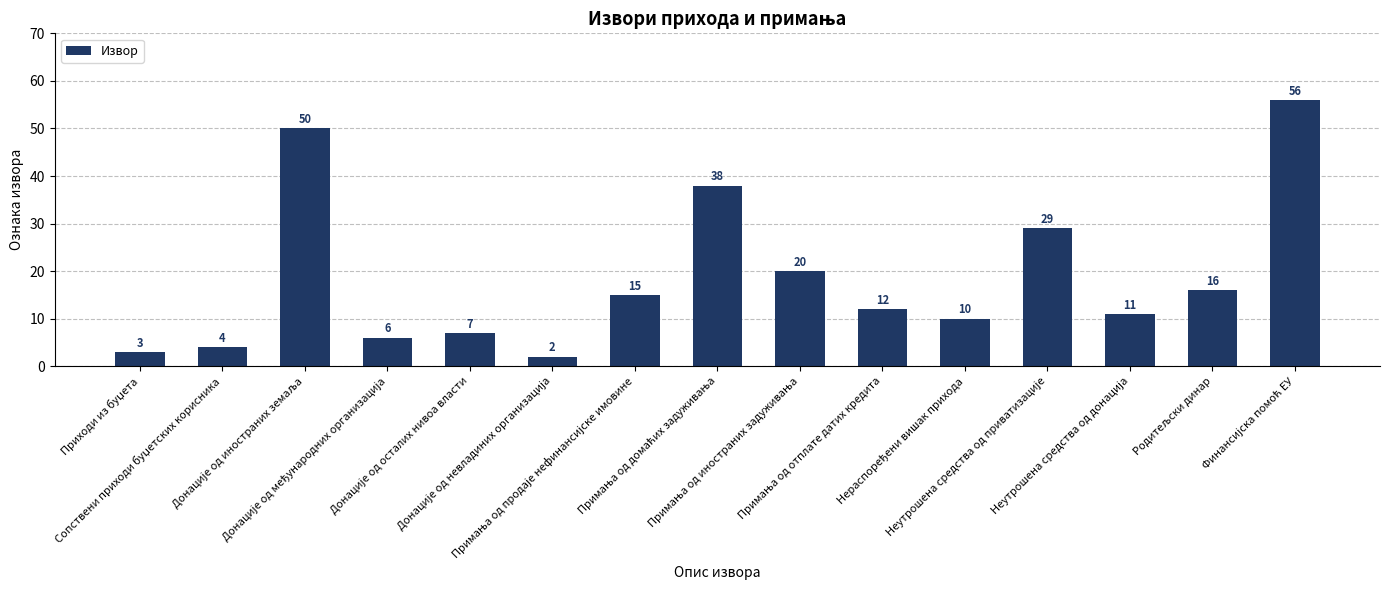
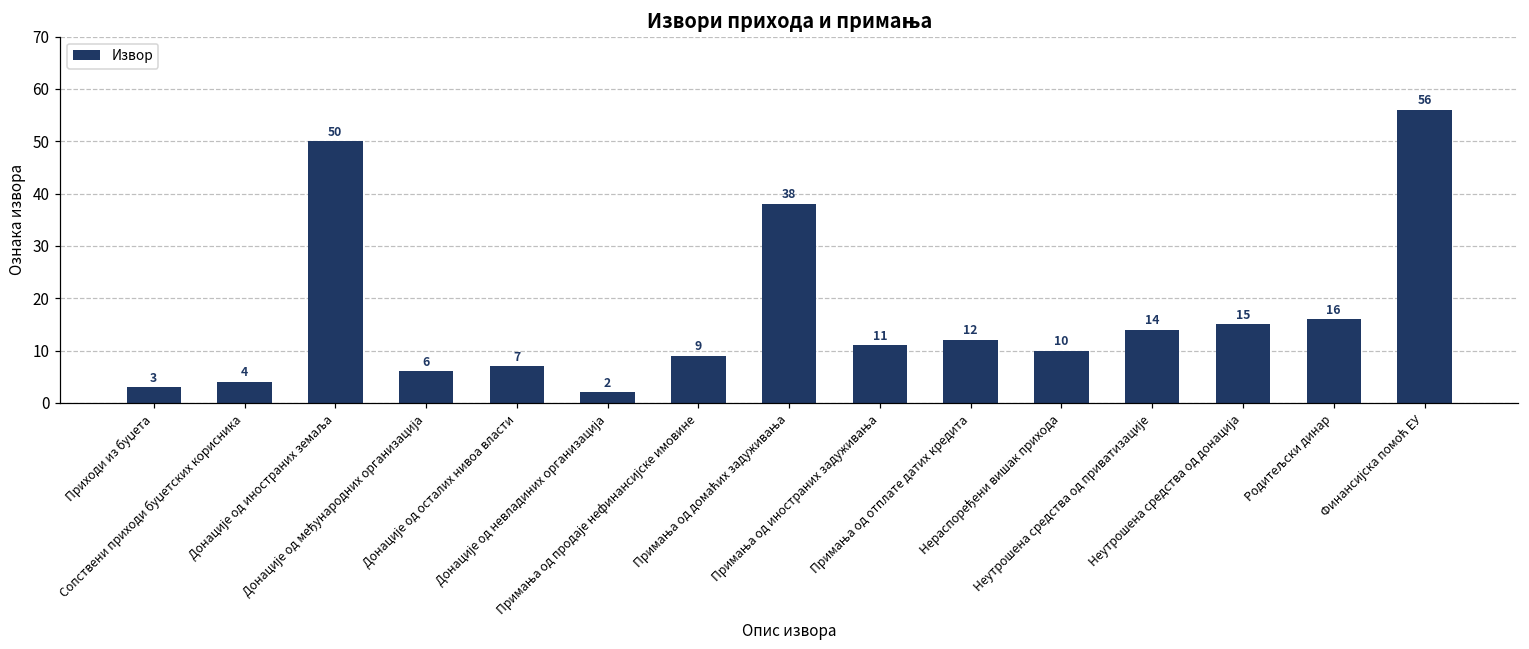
Примања од продаје нефинансијске имовине: 15 -> 9
Примања од иностраних задуживања: 20 -> 11
Неутрошена средства од приватизације: 29 -> 14
Неутрошена средства од донација: 11 -> 15
